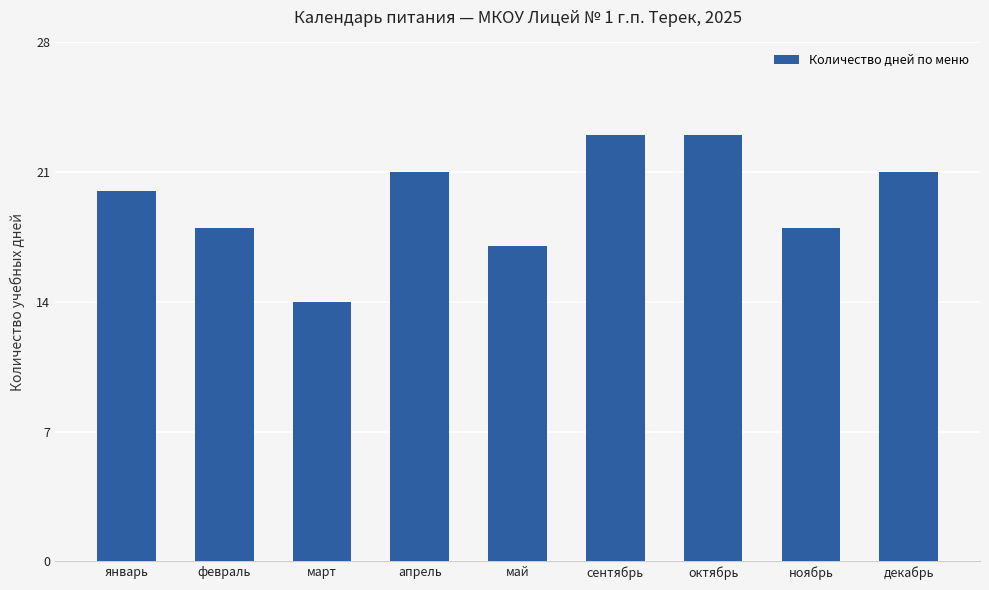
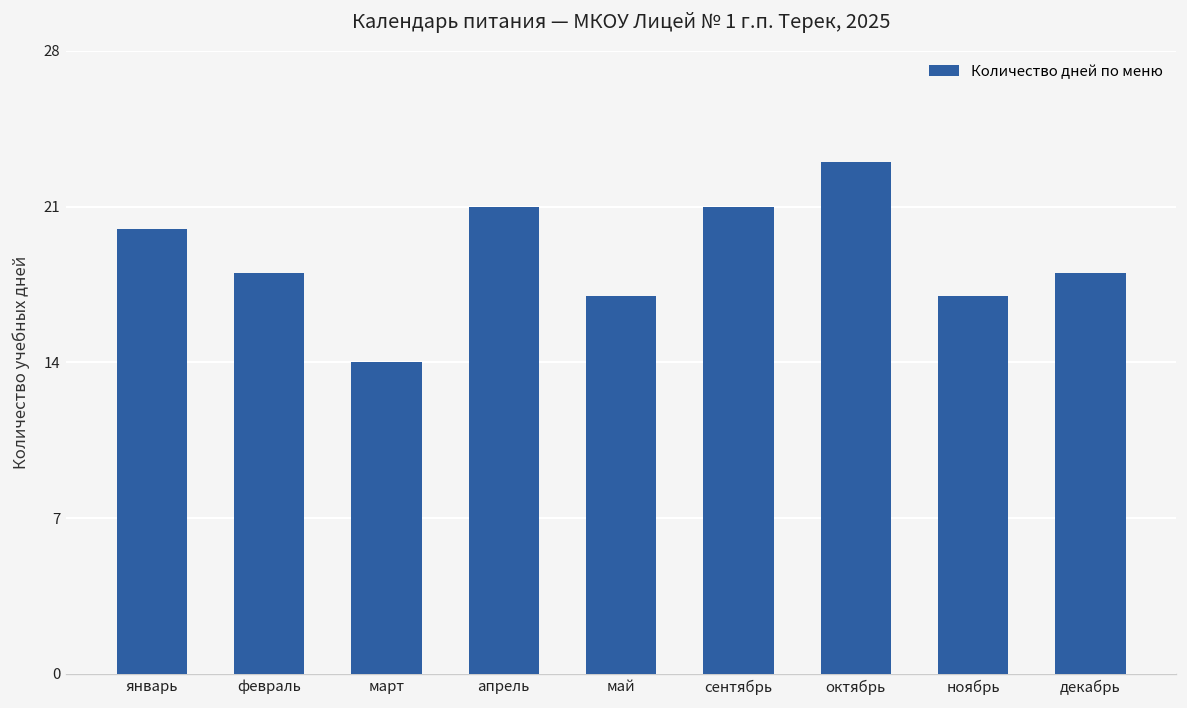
сентябрь: 23 -> 21
ноябрь: 18 -> 17
декабрь: 21 -> 18
